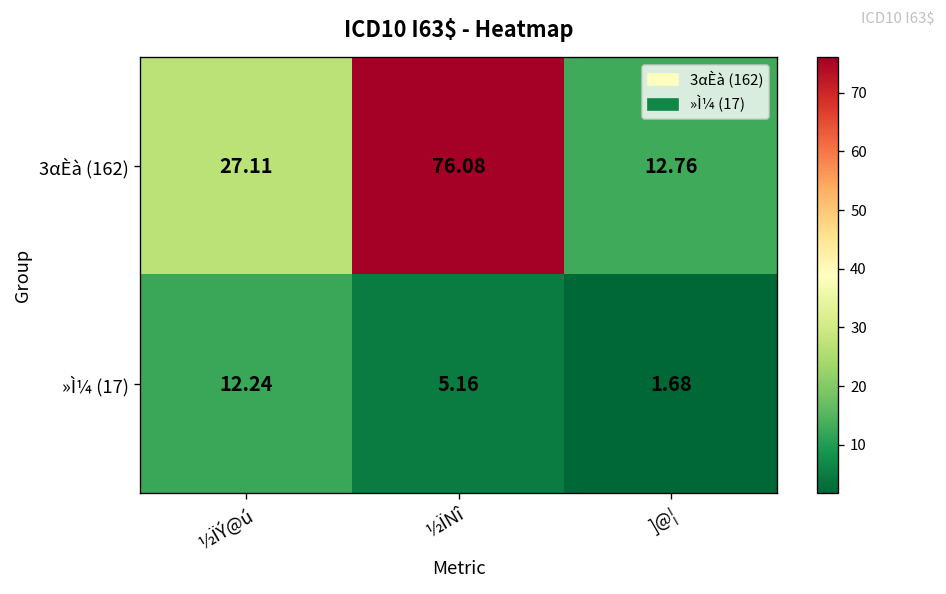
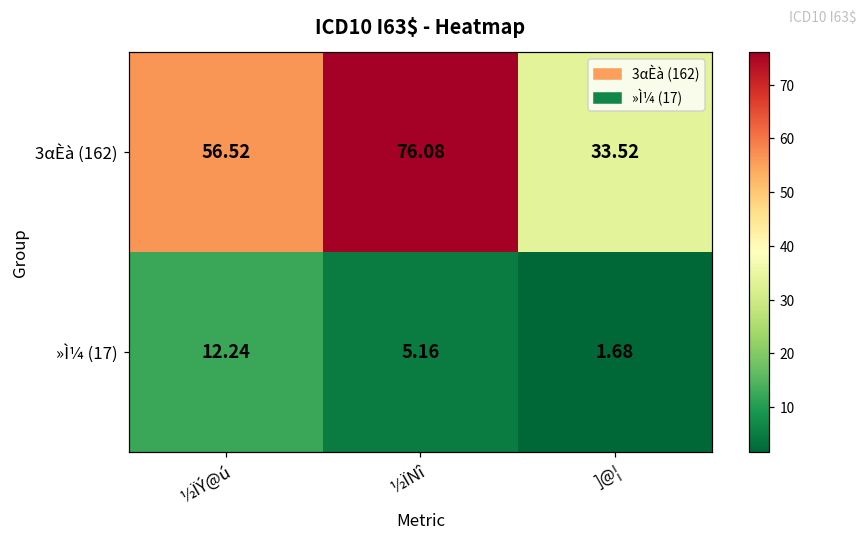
3αÈà (162), ½ÏÝ@ú: 27.11 -> 56.52
3αÈà (162), ]@¦: 12.76 -> 33.52
